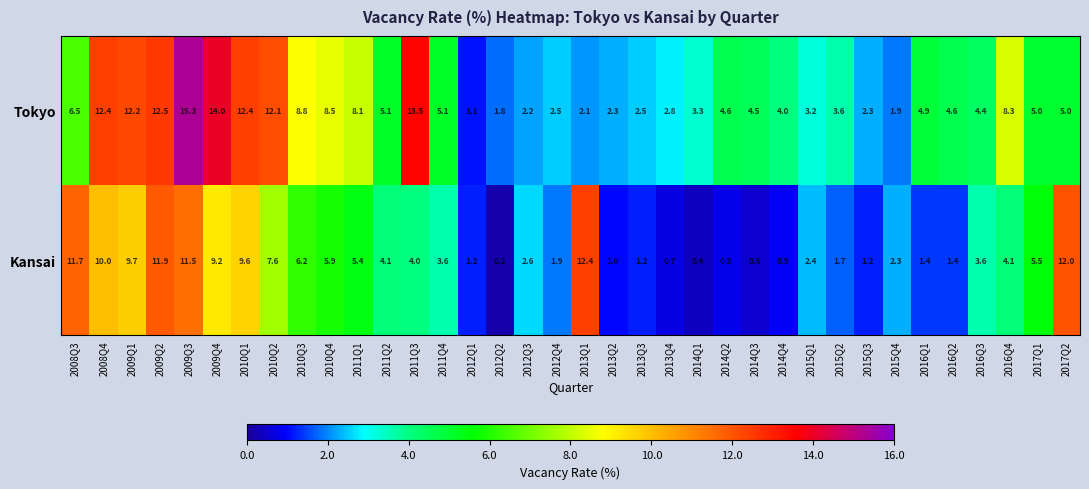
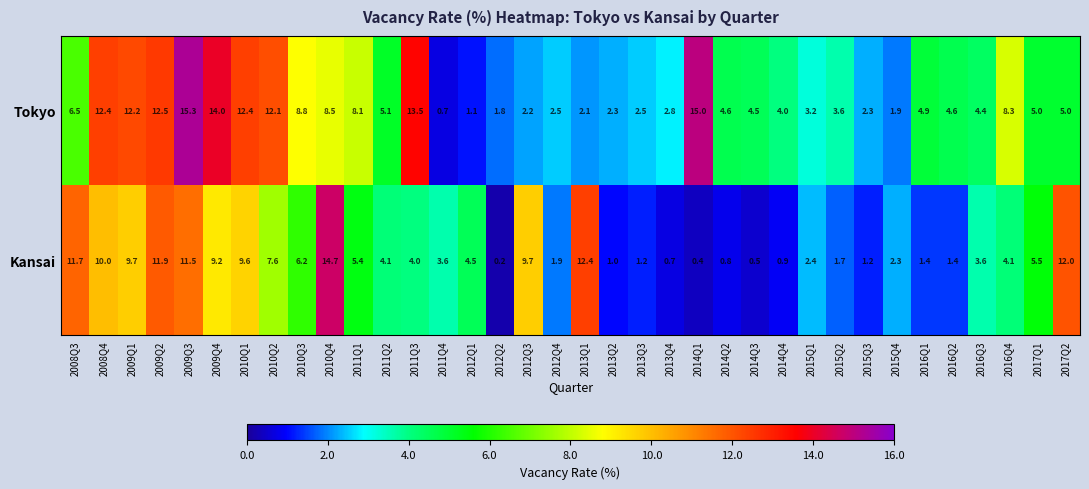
Tokyo, 2011Q4: 5.1 -> 0.7
Tokyo, 2014Q1: 3.3 -> 15.0
Kansai, 2010Q4: 5.9 -> 14.7
Kansai, 2012Q1: 1.2 -> 4.5
Kansai, 2012Q3: 2.6 -> 9.7
